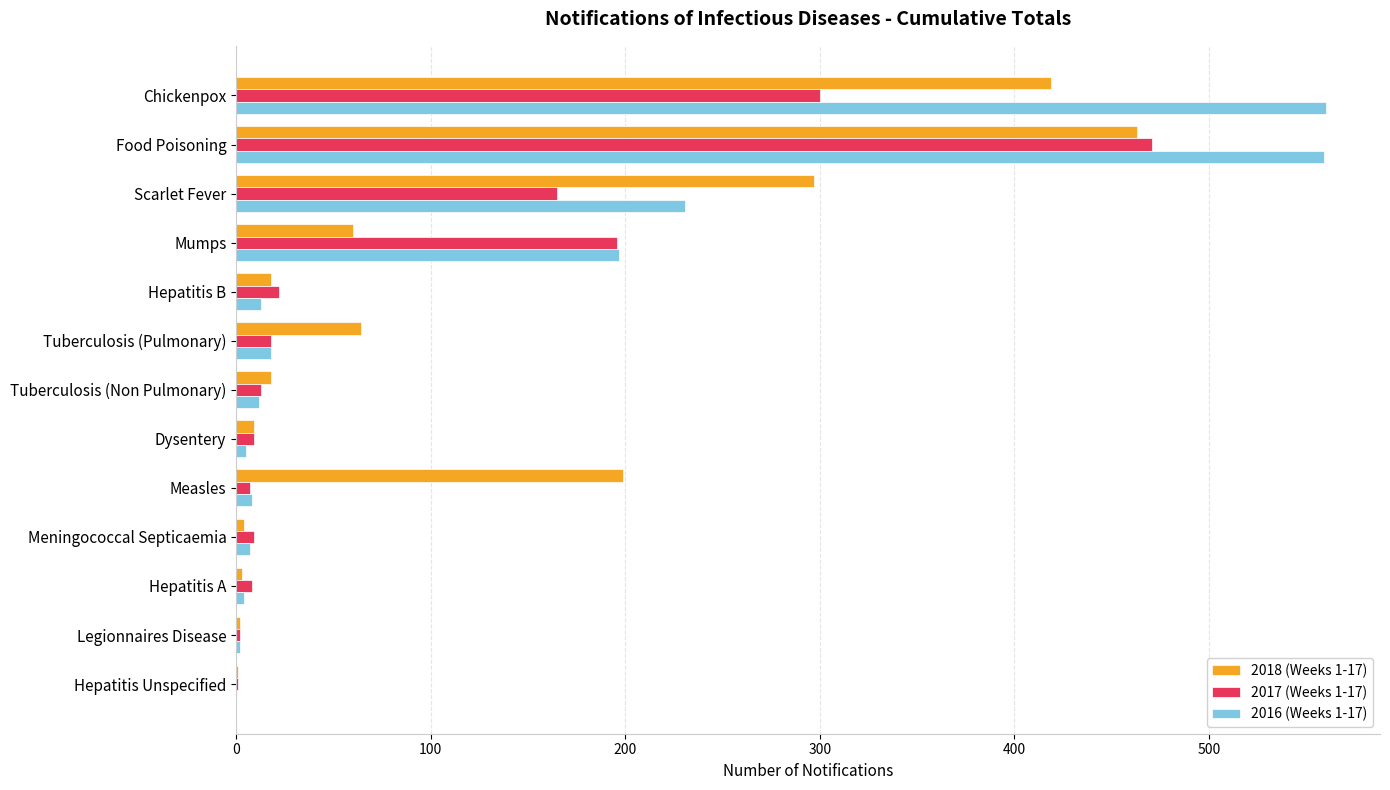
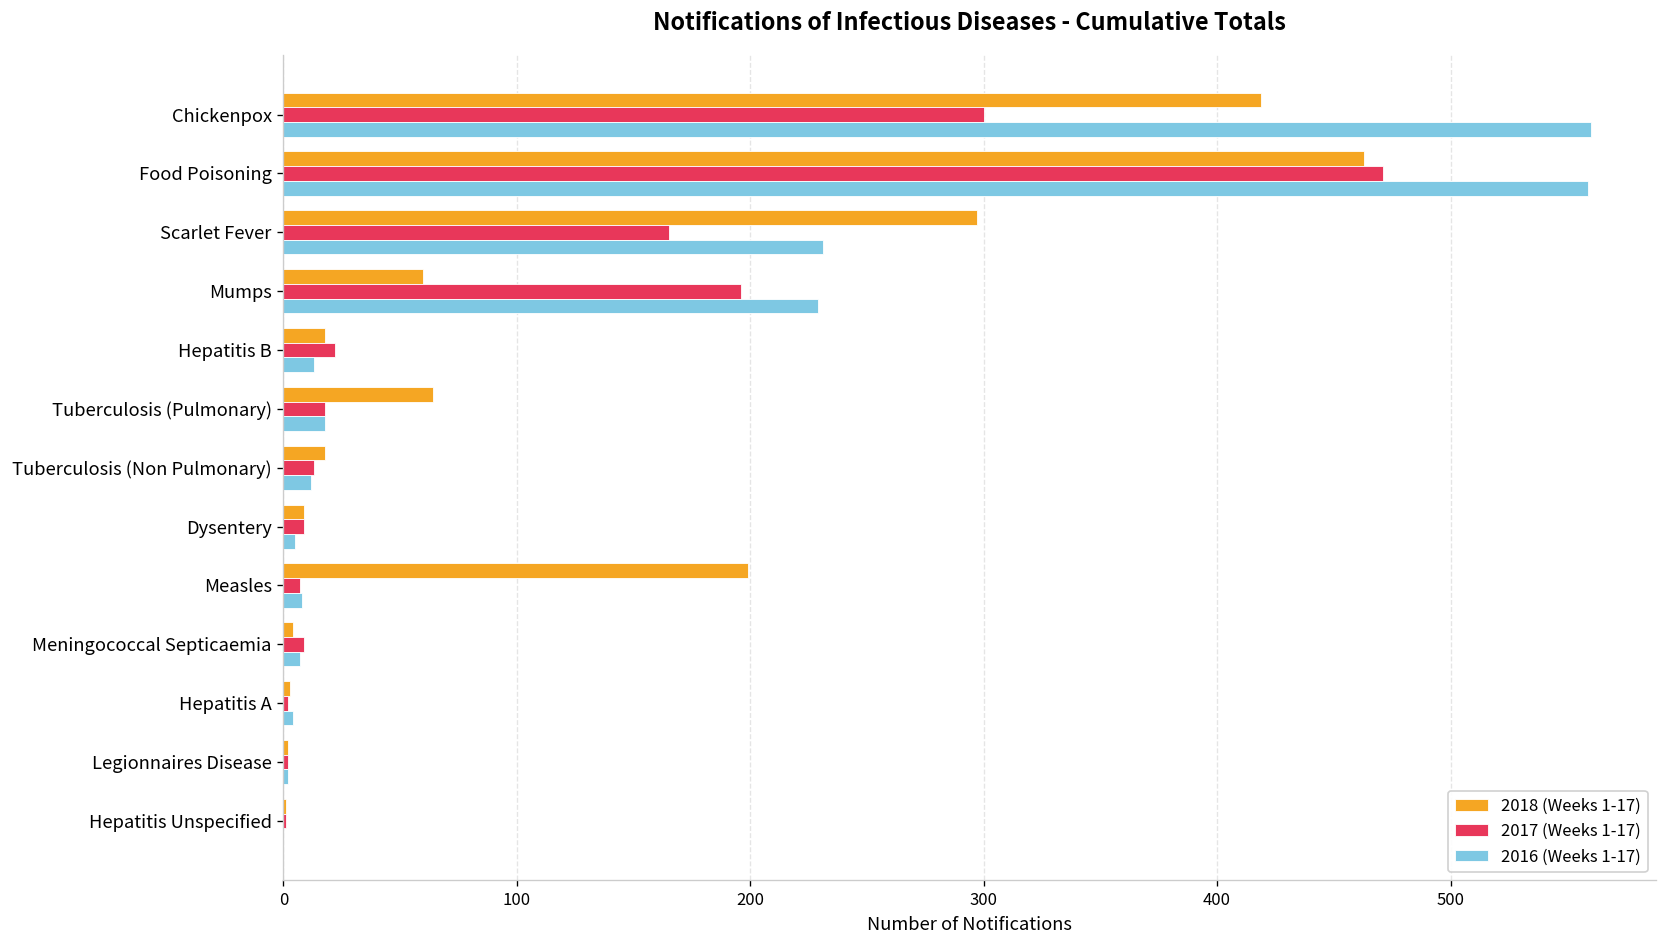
2016 (Weeks 1-17), Mumps: 197 -> 229
2017 (Weeks 1-17), Hepatitis A: 8 -> 2
